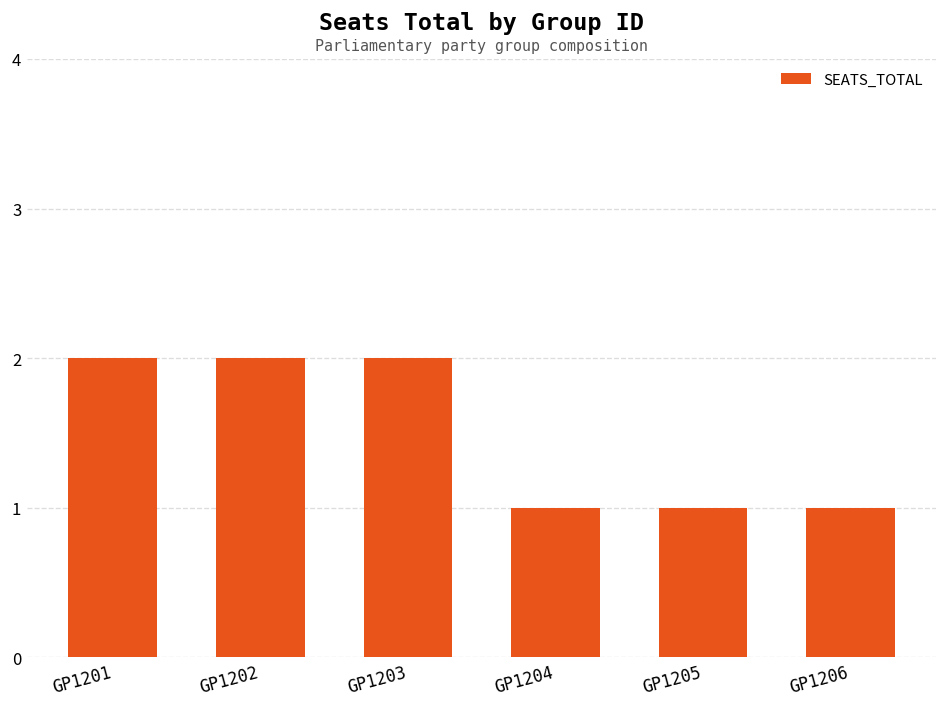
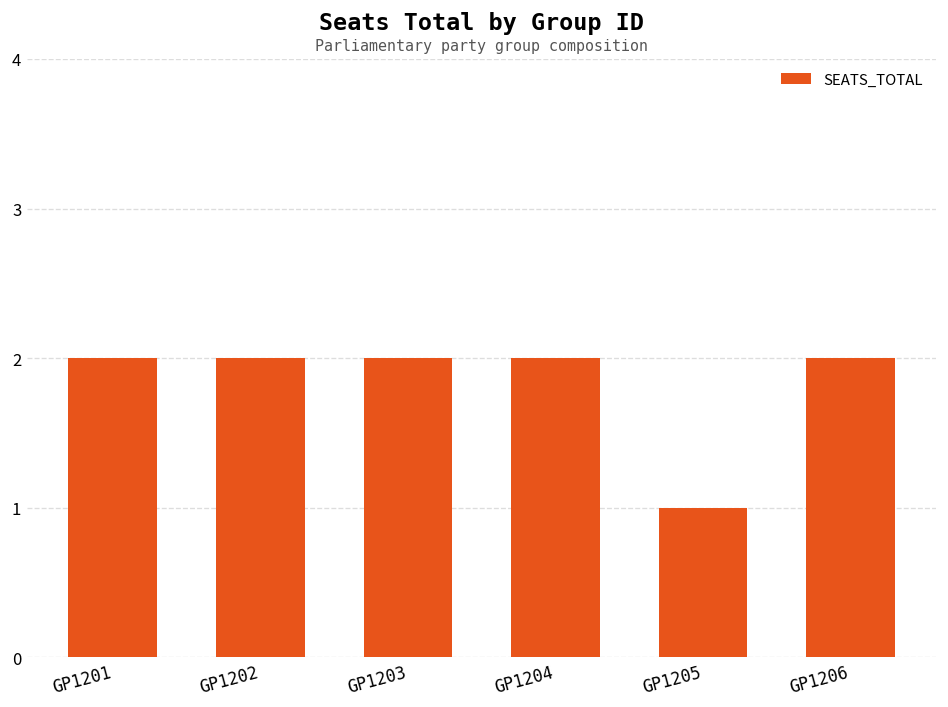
GP1204: 1 -> 2
GP1206: 1 -> 2
